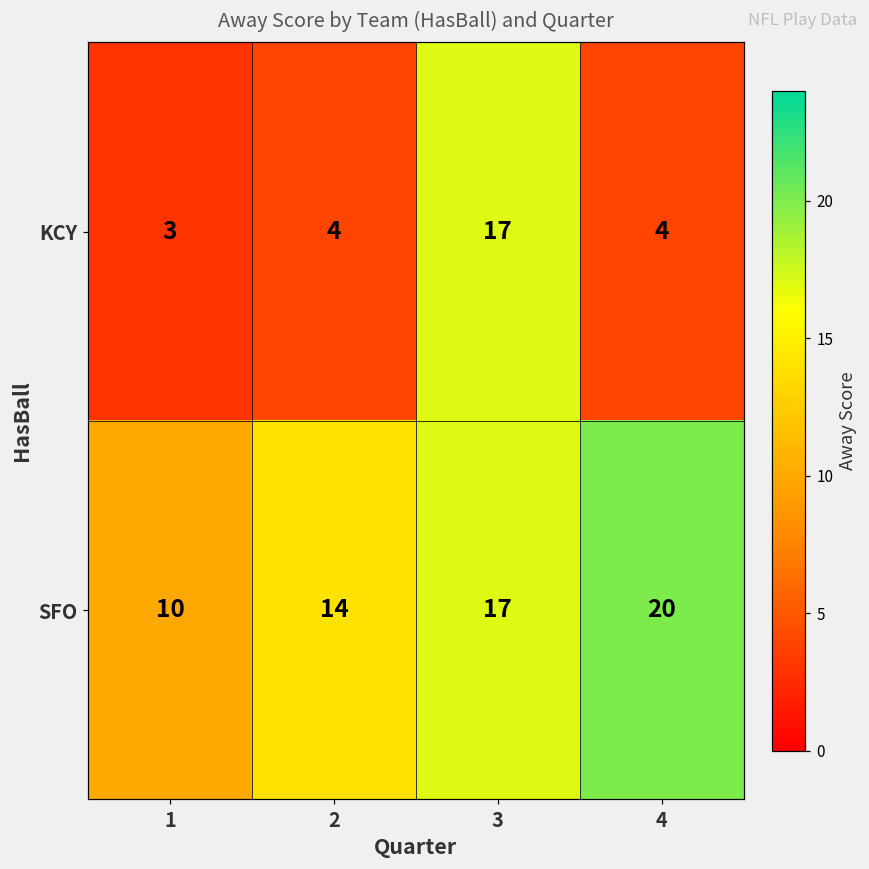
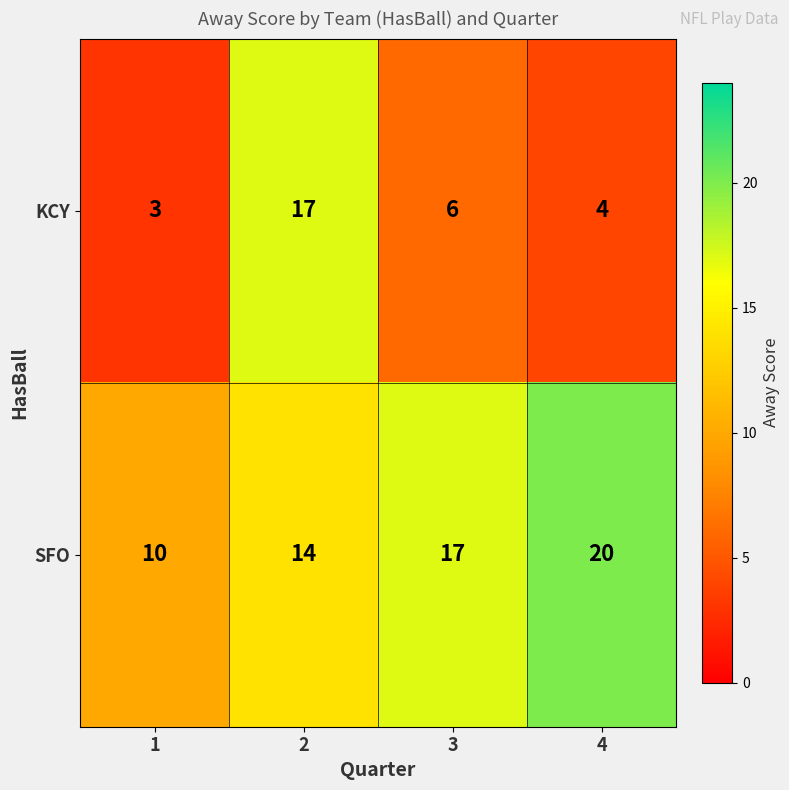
KCY, 2: 4 -> 17
KCY, 3: 17 -> 6
